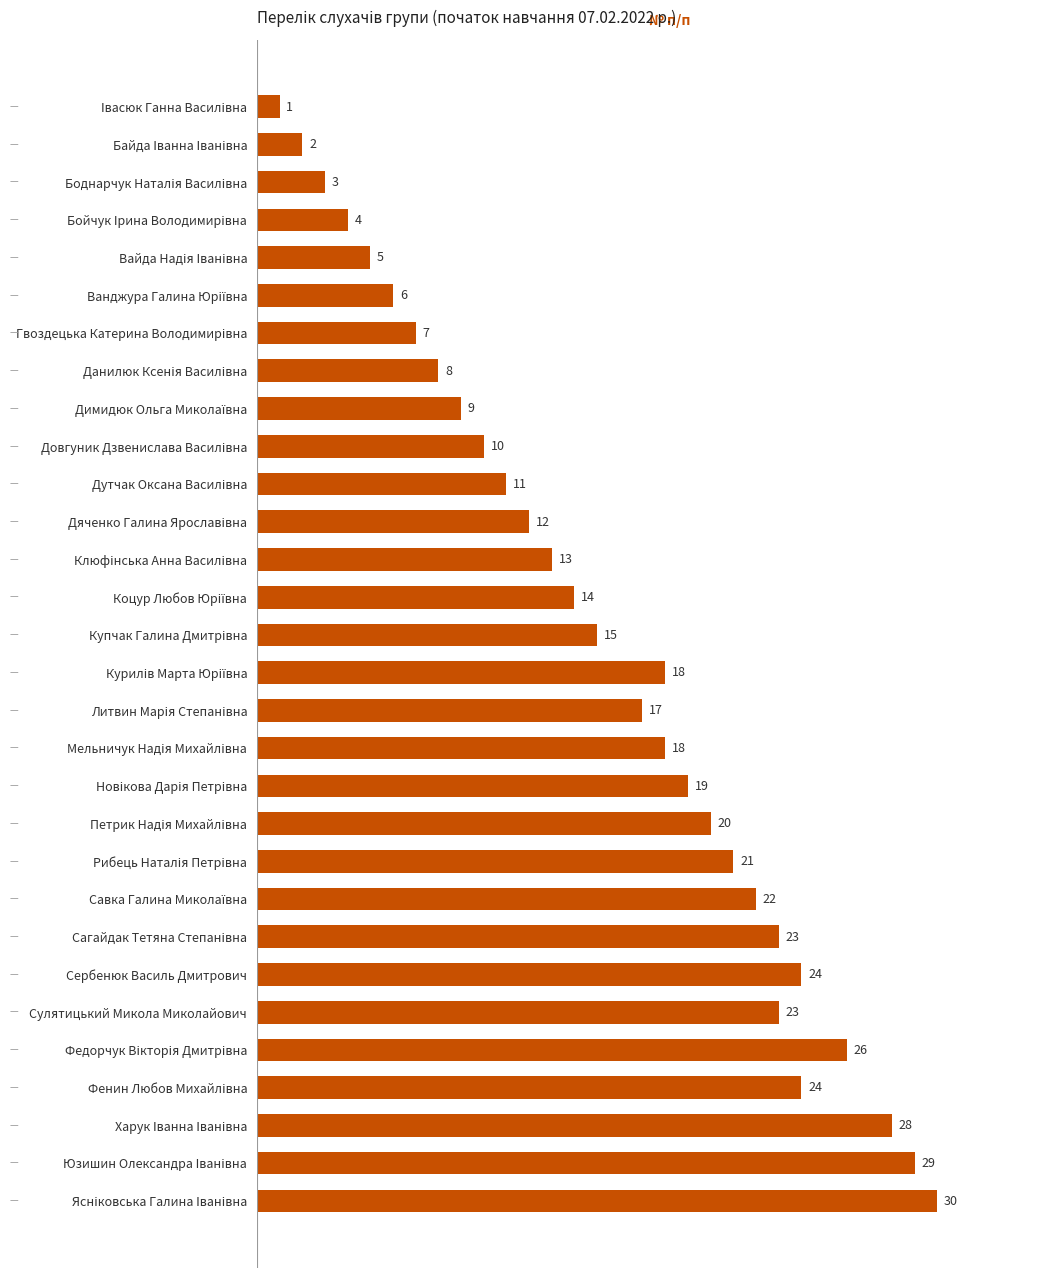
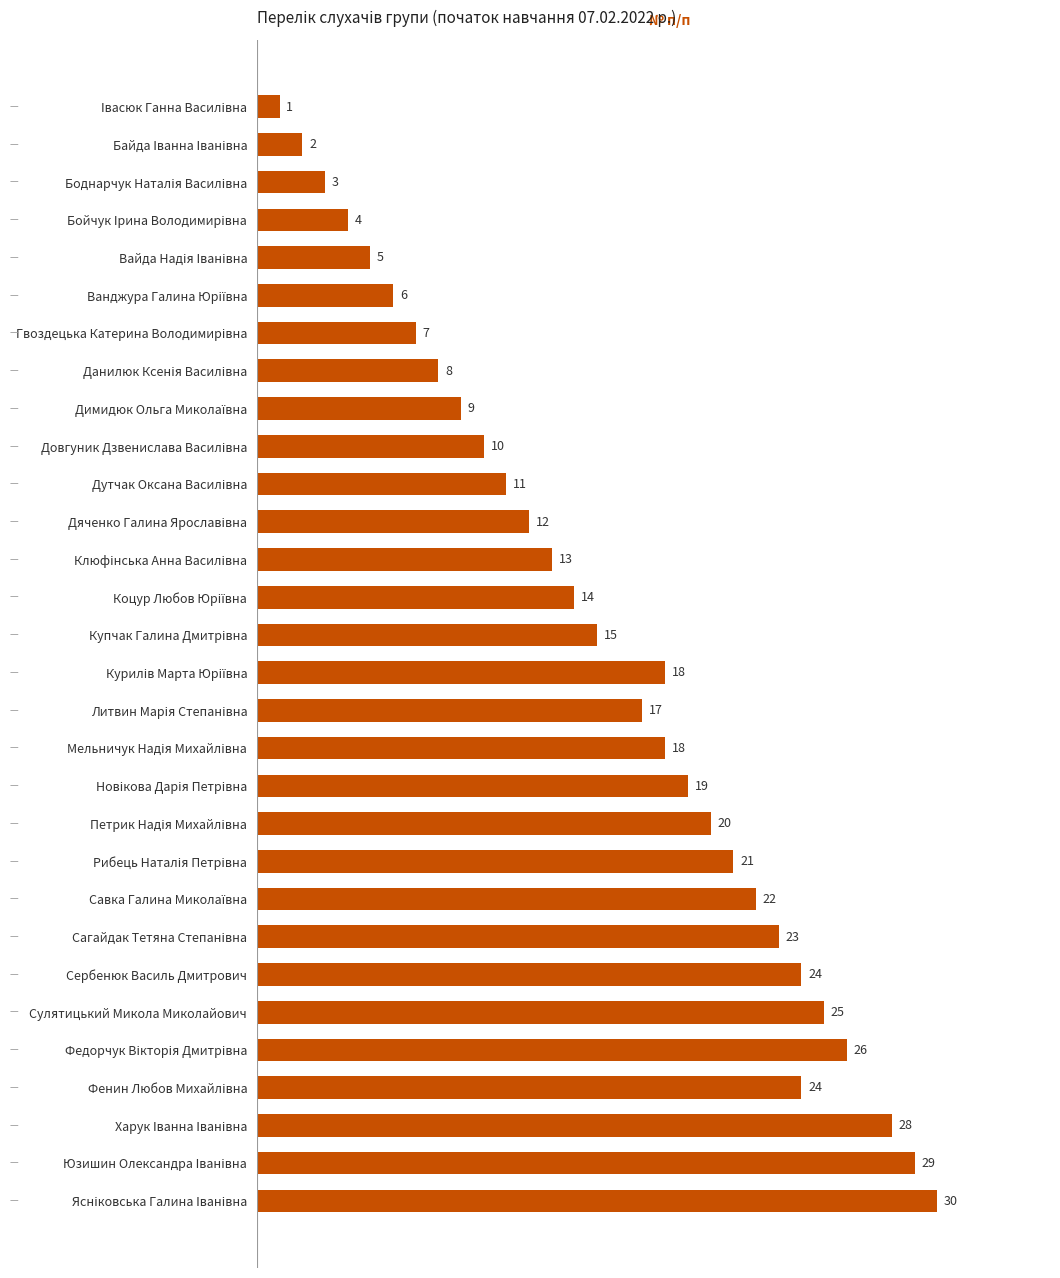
Сулятицький Микола Миколайович: 23 -> 25
